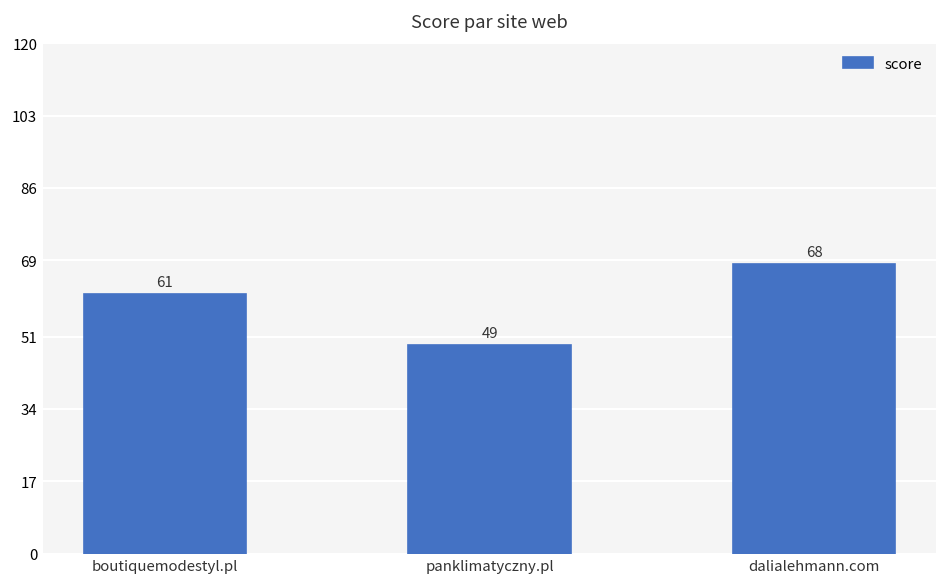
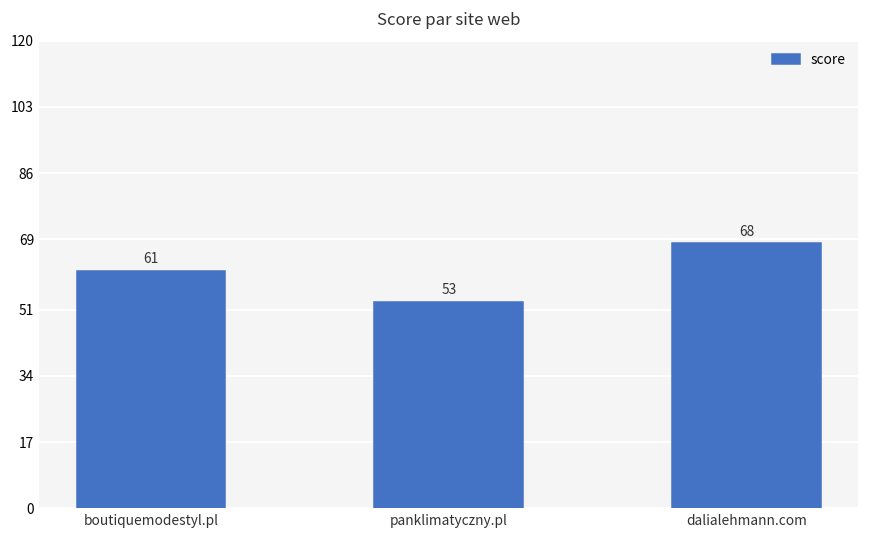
panklimatyczny.pl: 49 -> 53
